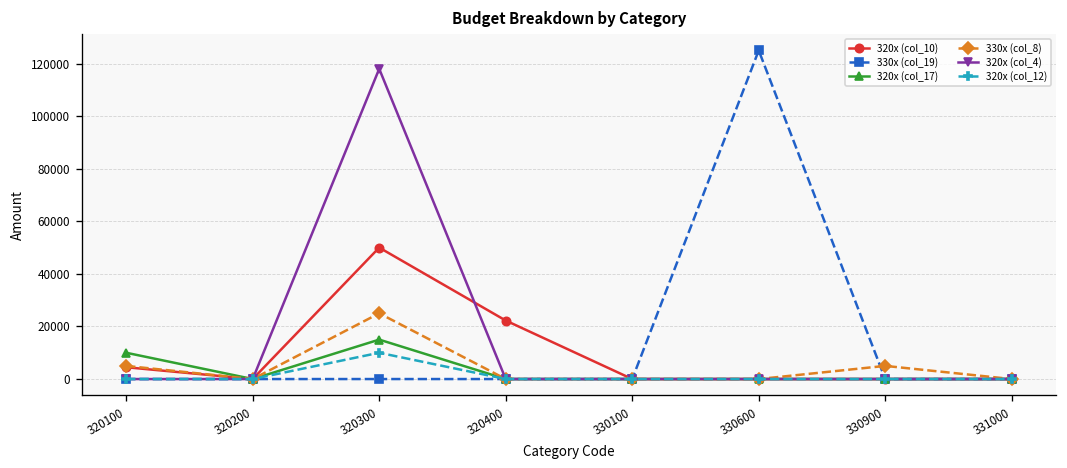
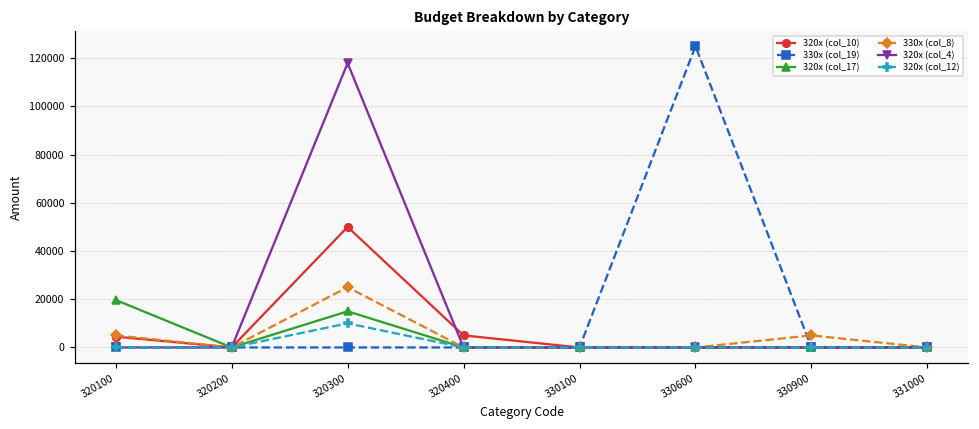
320x (col_17), 320100: 10000 -> 20000
320x (col_10), 320400: 22000 -> 5000
